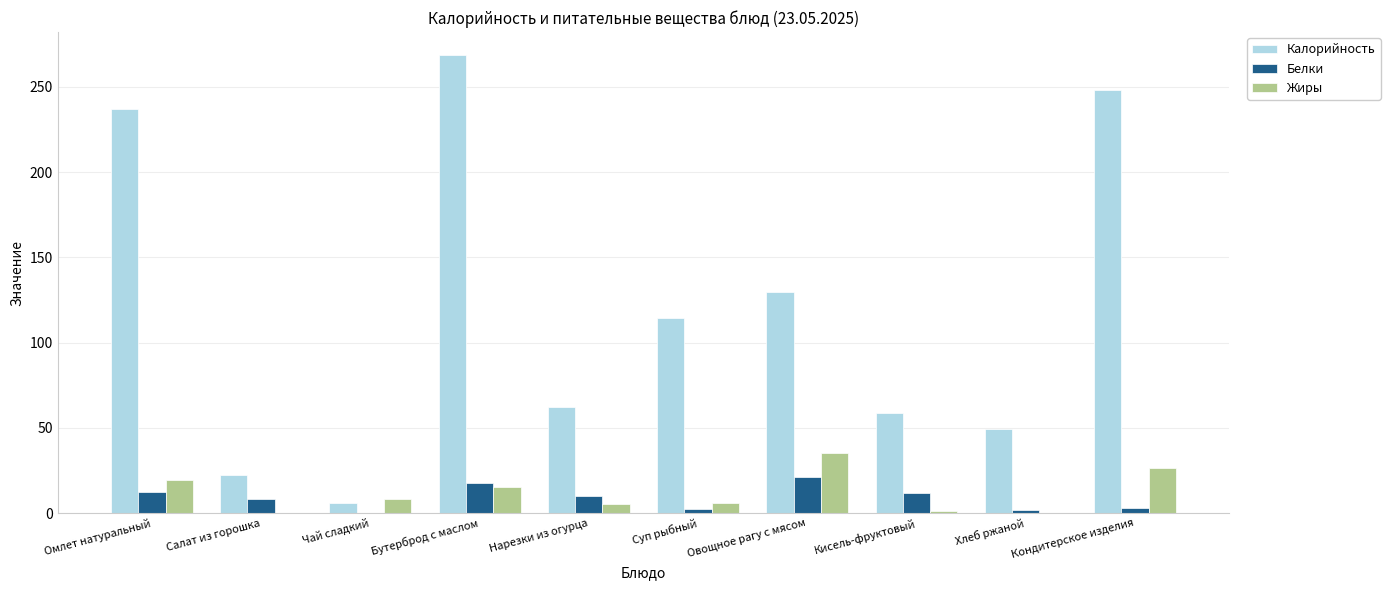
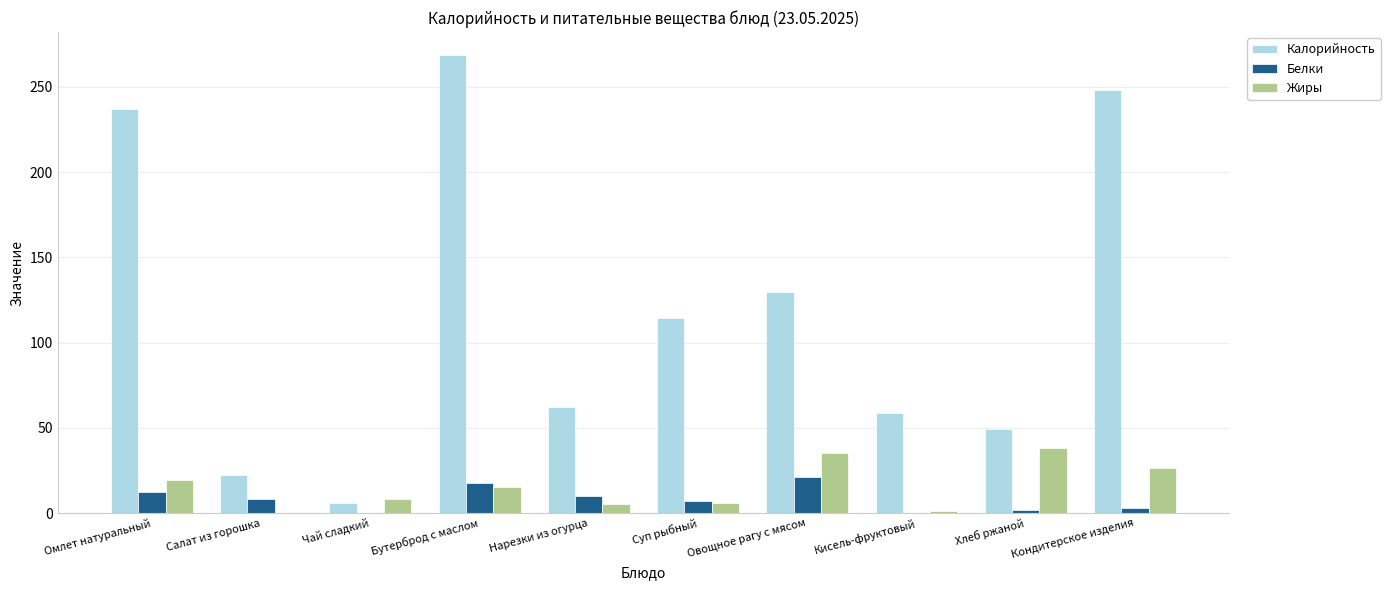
Белки, Суп рыбный: 2 -> 7
Белки, Кисель-фруктовый: 12 -> 0
Жиры, Хлеб ржаной: 0 -> 39
